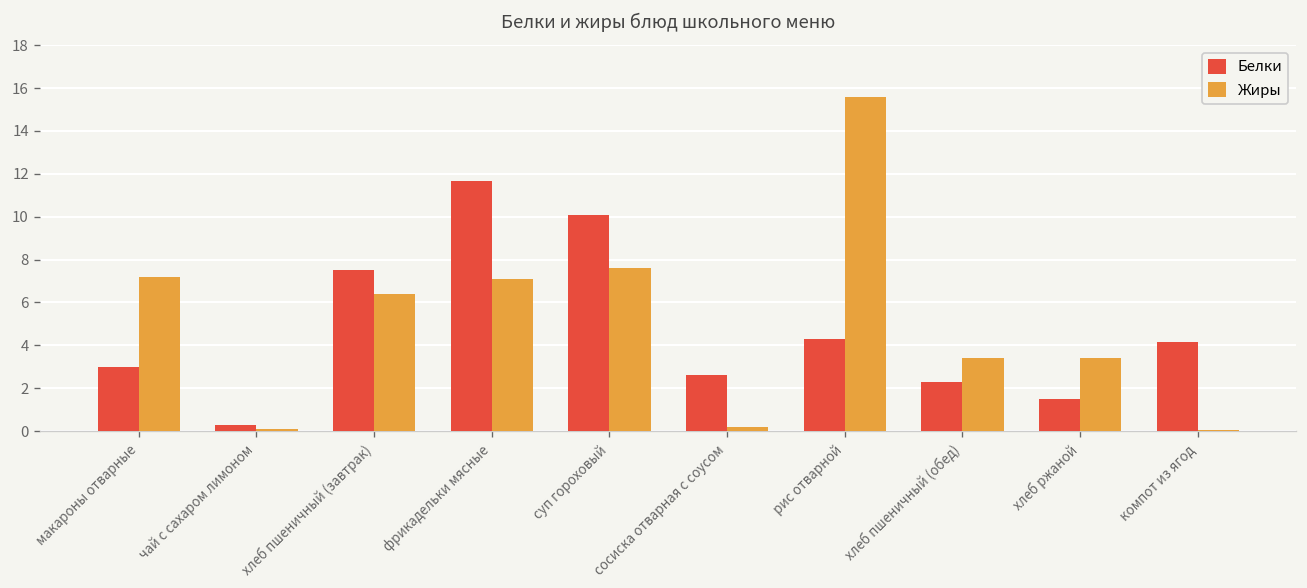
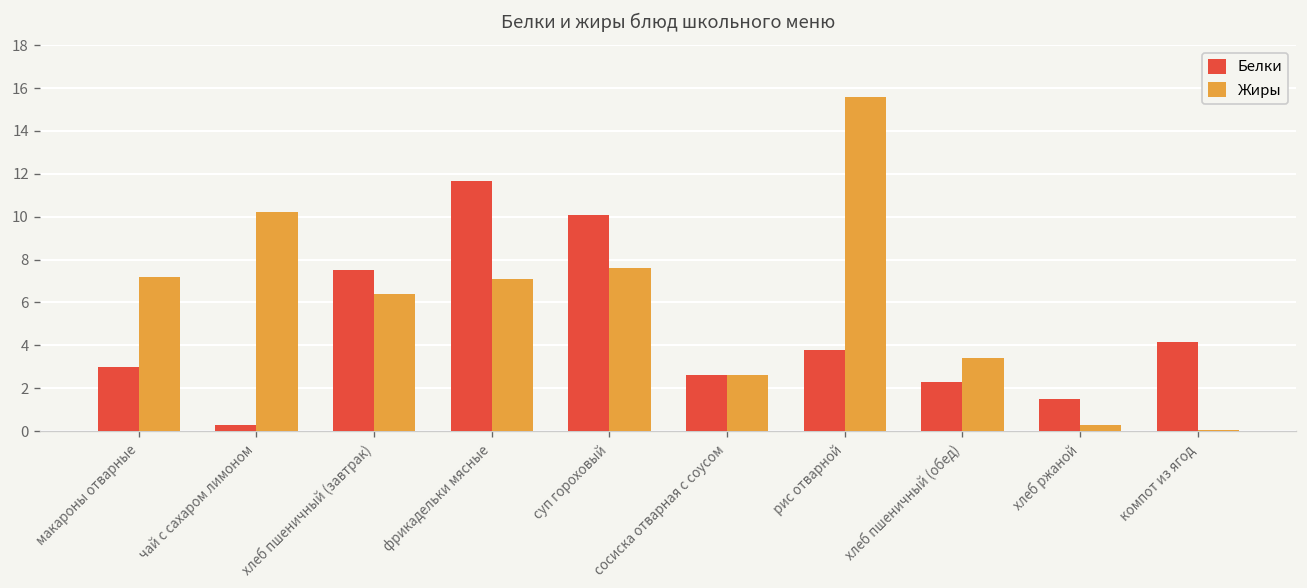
Жиры, чай с сахаром лимоном: 0.1 -> 10.2
Жиры, сосиска отварная с соусом: 0.2 -> 2.6
Белки, рис отварной: 4.3 -> 3.8
Жиры, хлеб ржаной: 3.4 -> 0.3
